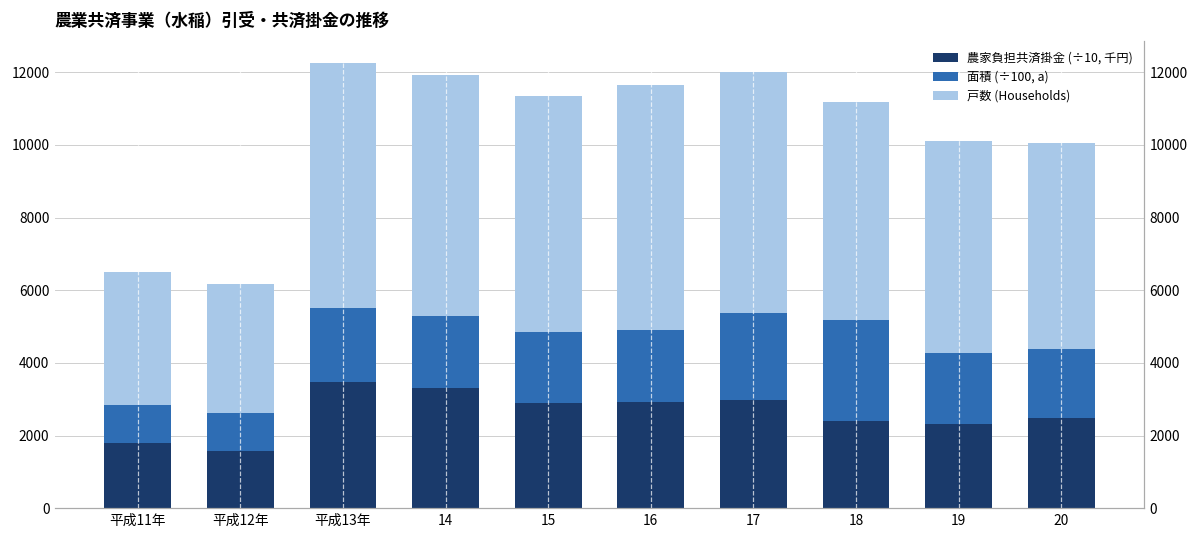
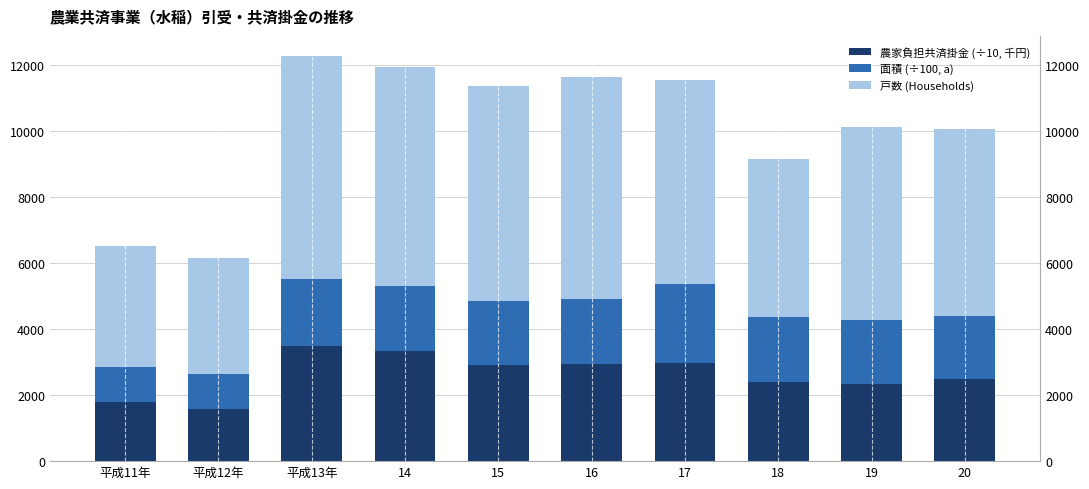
戸数 (Households), 17: 6600 -> 6200
面積 (÷100, a), 18: 2800 -> 2000
戸数 (Households), 18: 6000 -> 4800
